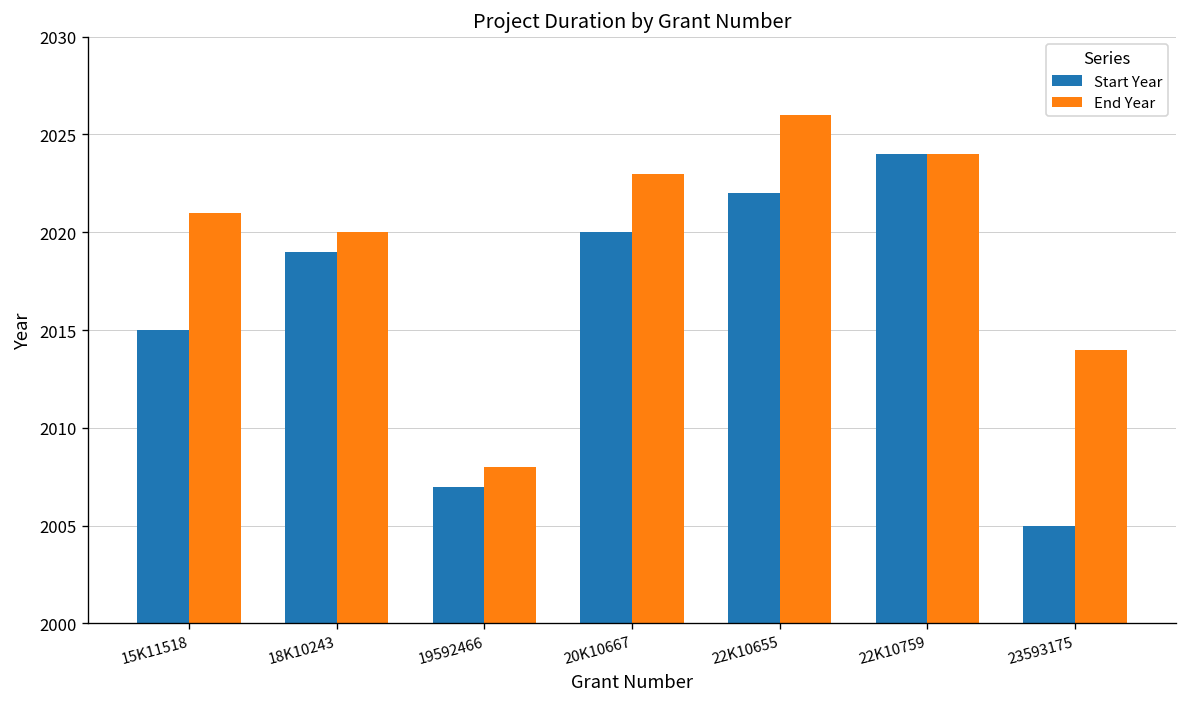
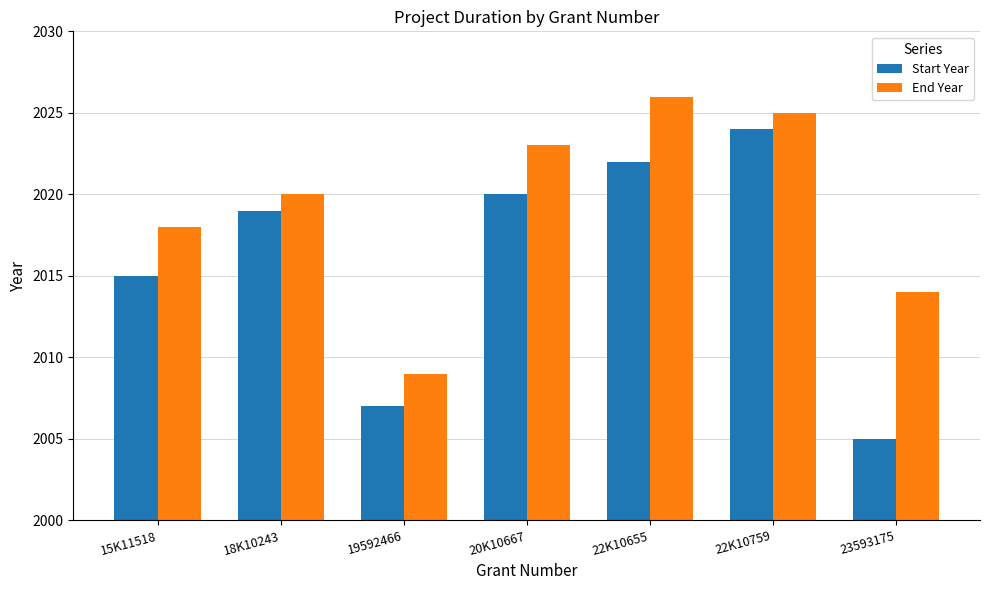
End Year, 15K11518: 2021 -> 2018
End Year, 19592466: 2008 -> 2009
End Year, 22K10759: 2024 -> 2025
